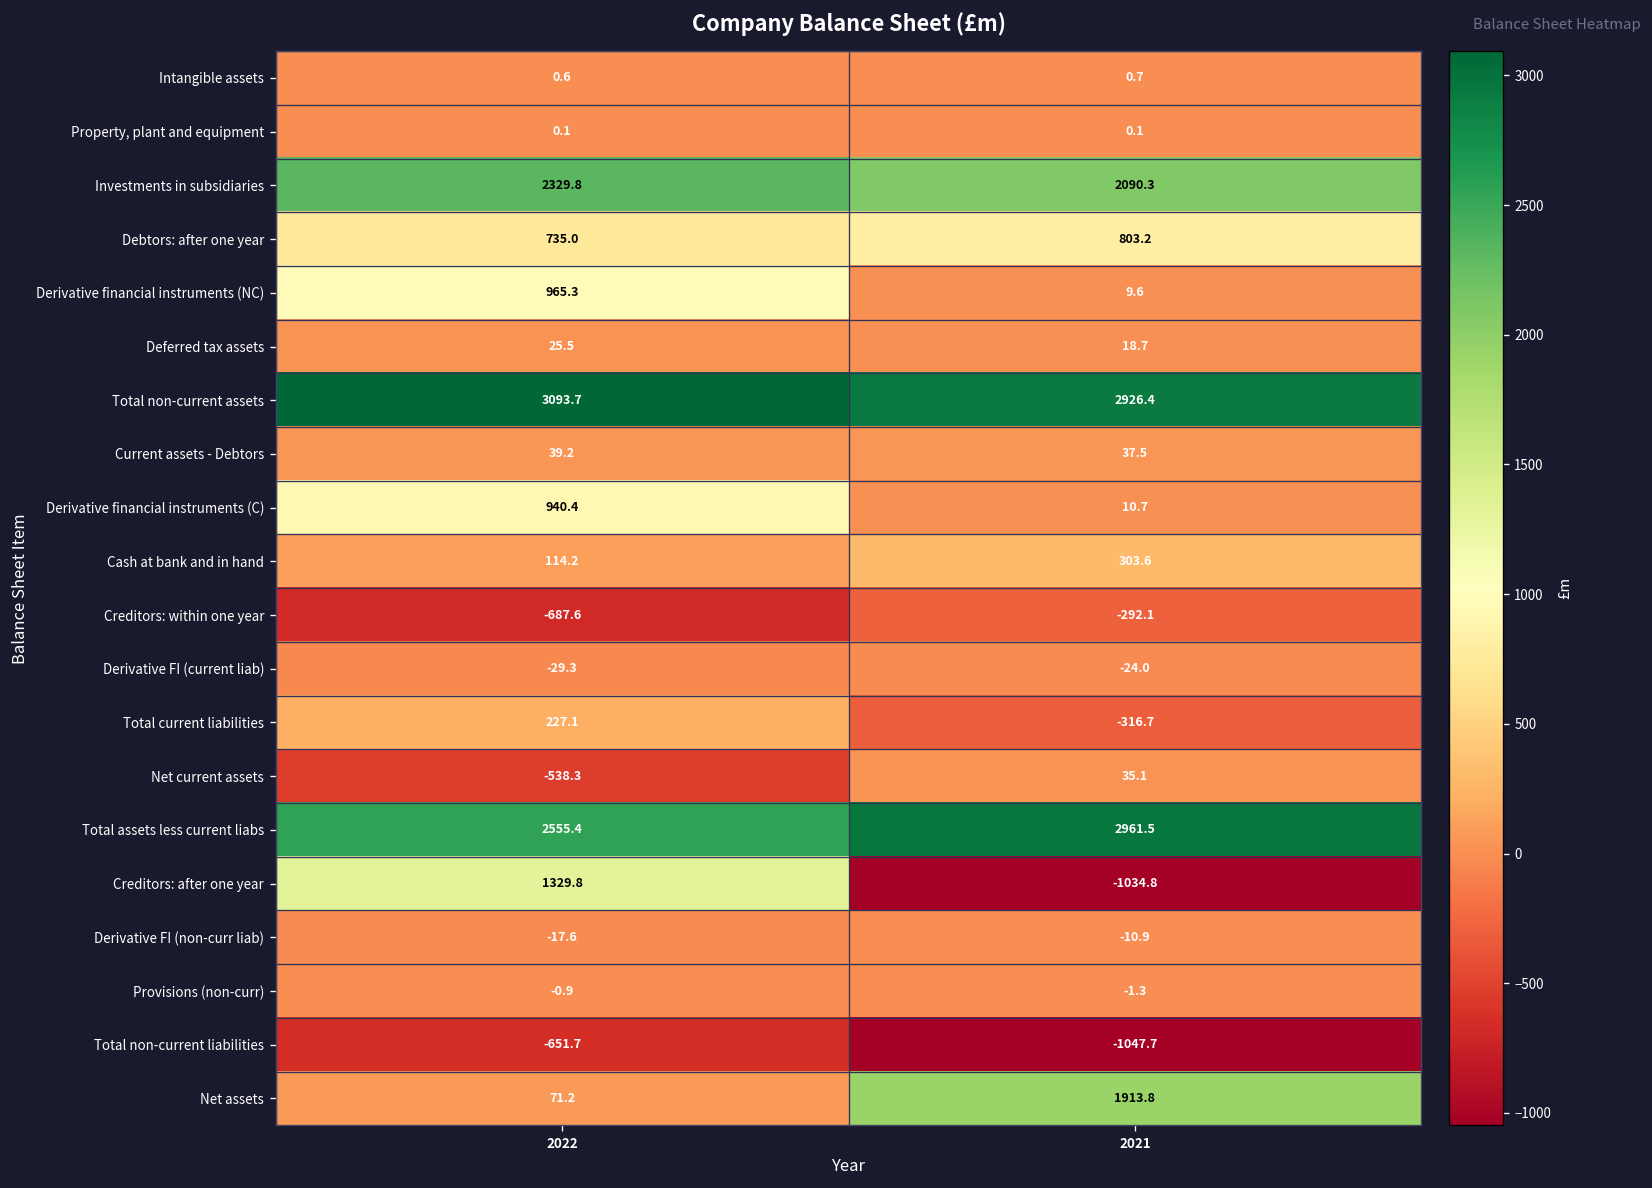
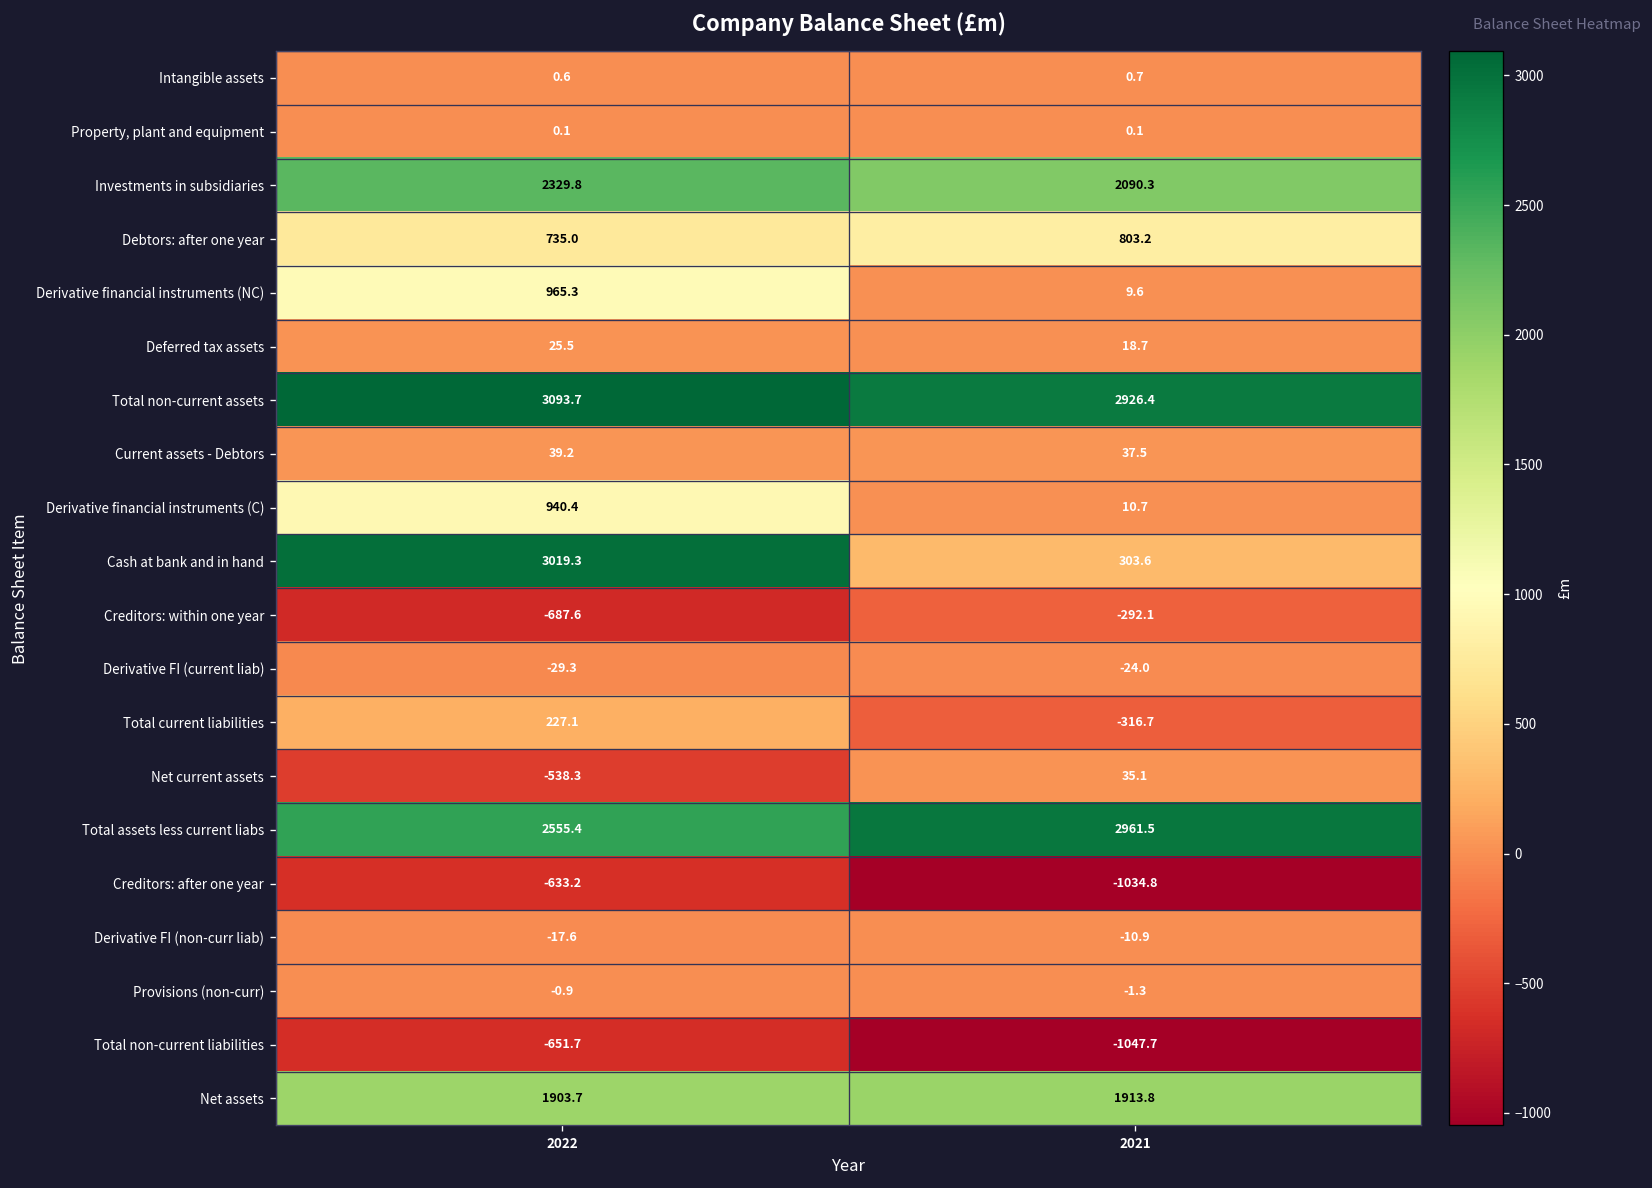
Cash at bank and in hand, 2022: 114.2 -> 3019.3
Creditors: after one year, 2022: 1329.8 -> -633.2
Net assets, 2022: 71.2 -> 1903.7
